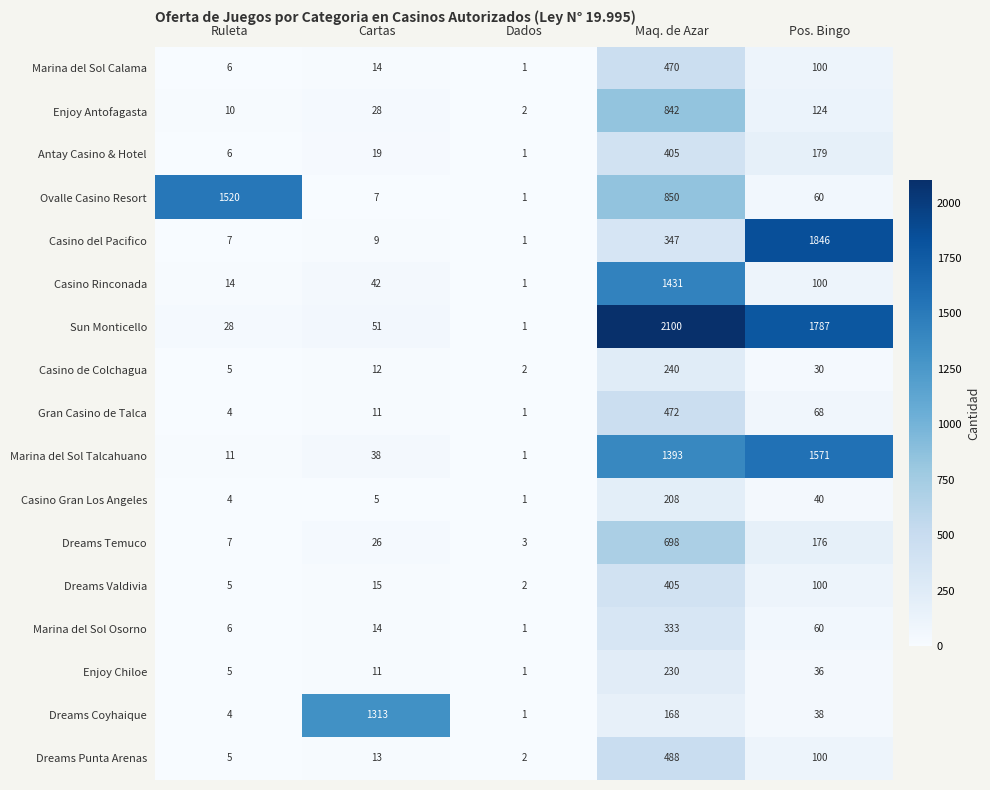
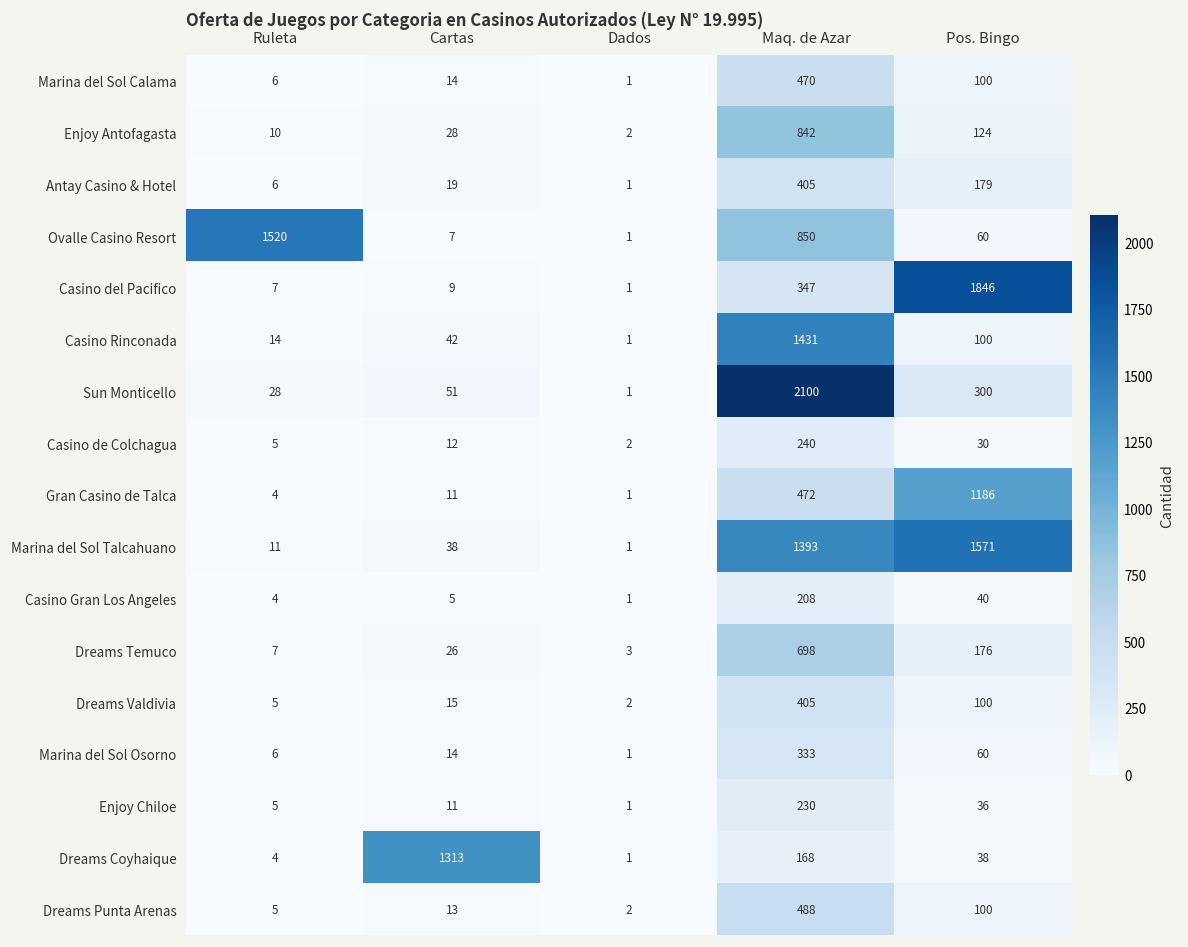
Sun Monticello, Pos. Bingo: 1787 -> 300
Gran Casino de Talca, Pos. Bingo: 68 -> 1186
